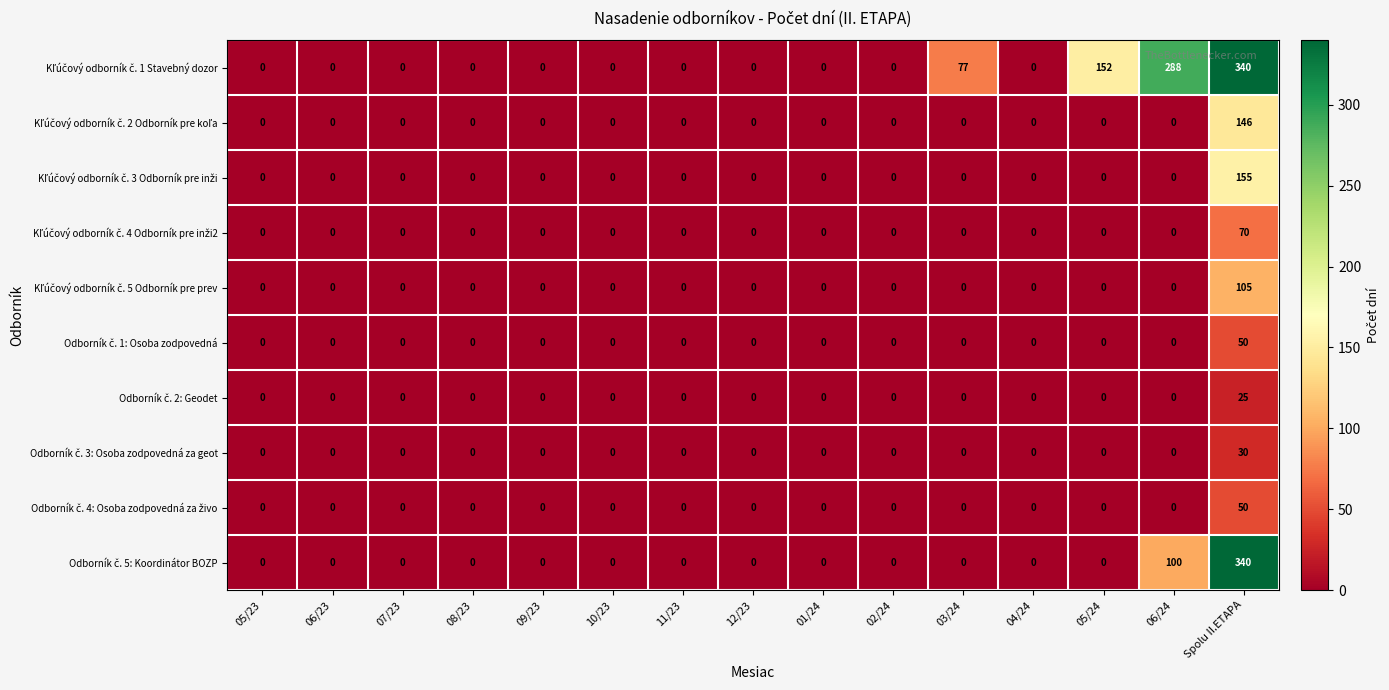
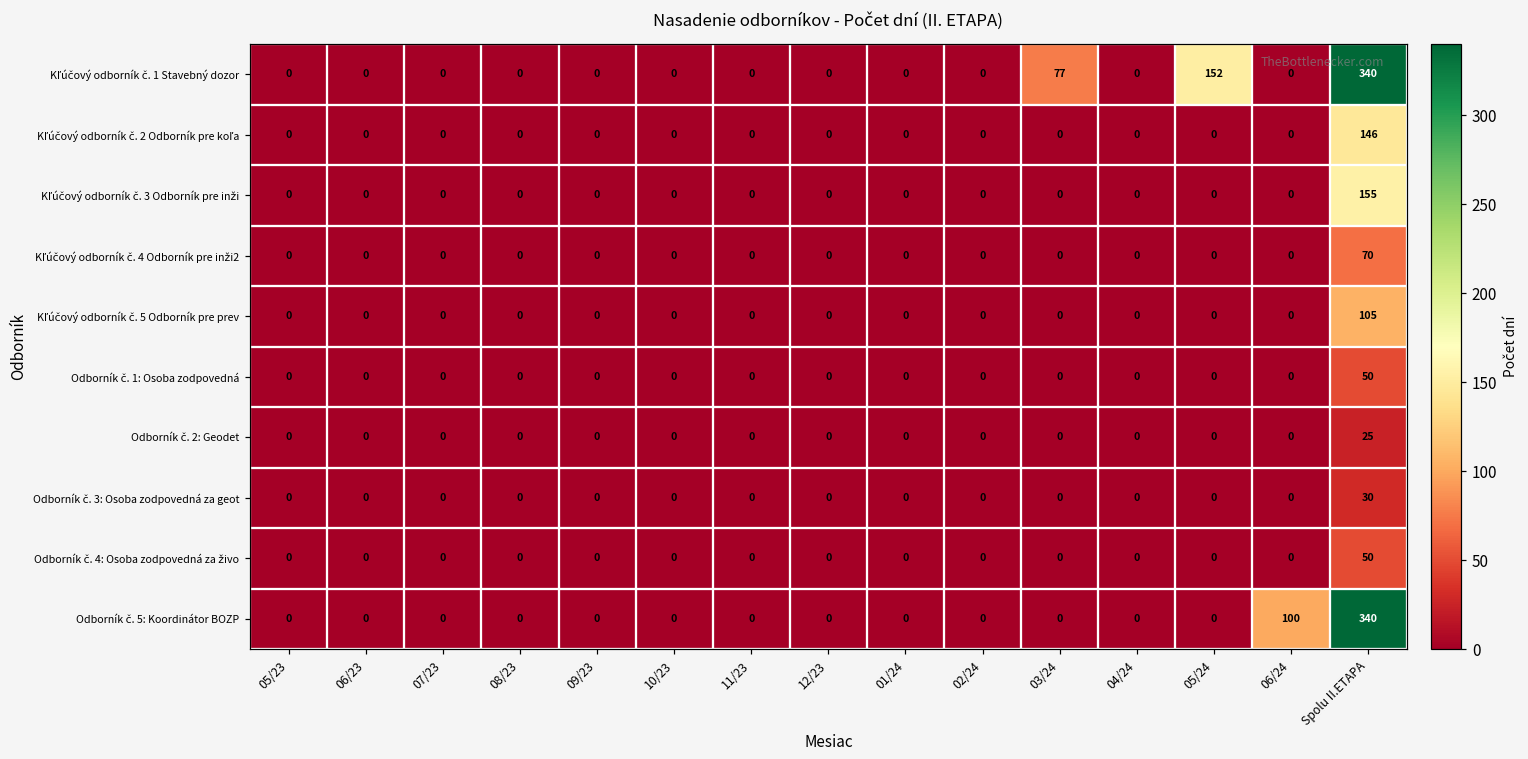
Kľúčový odborník č. 1 Stavebný dozor, 06/24: 288 -> 0
